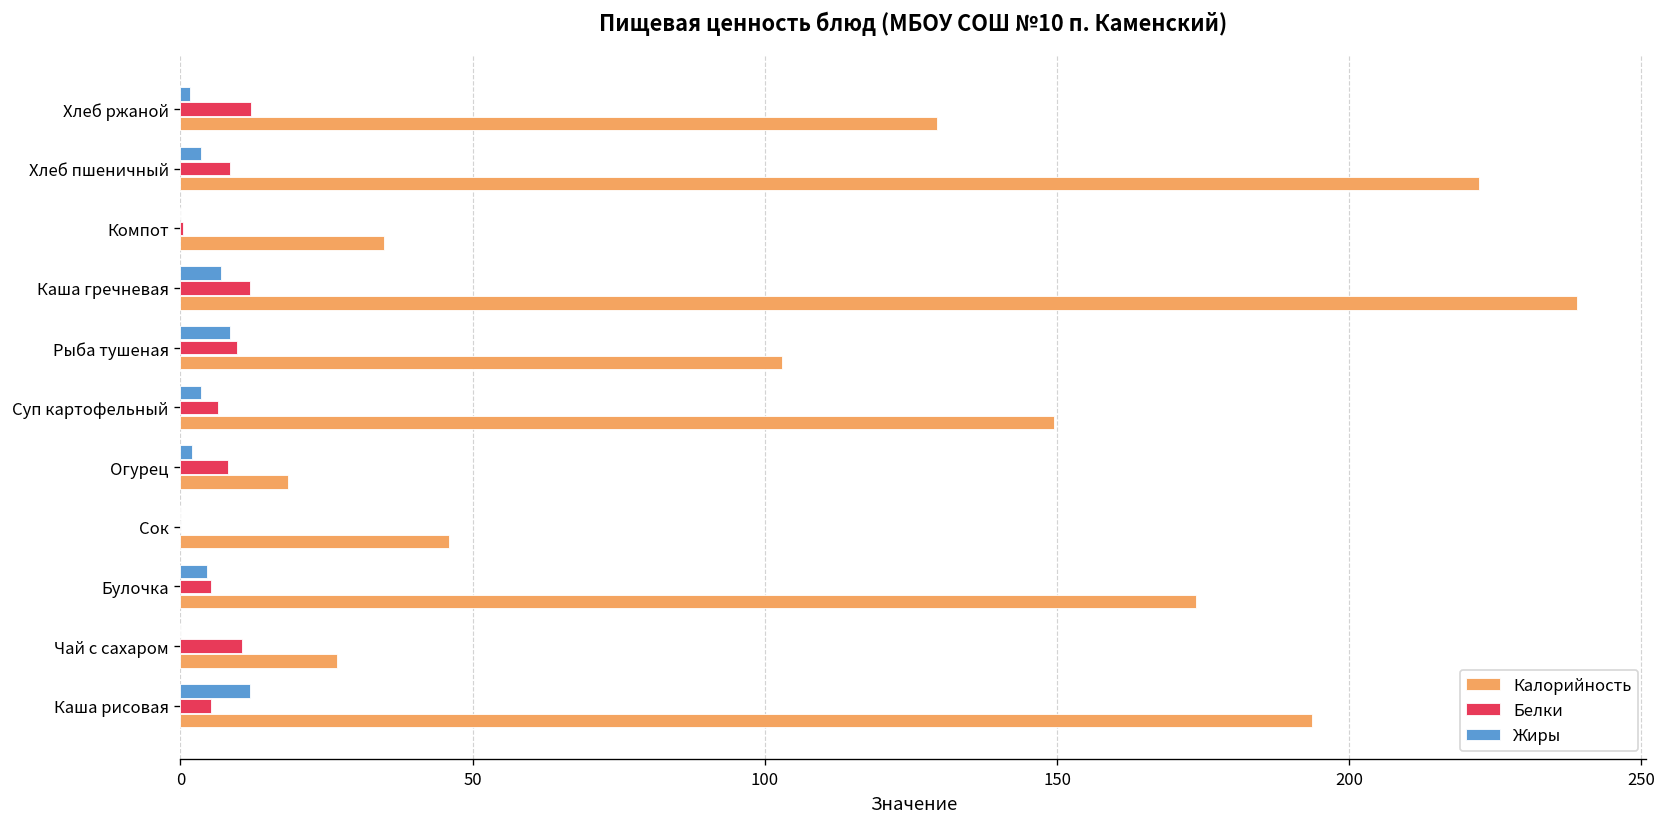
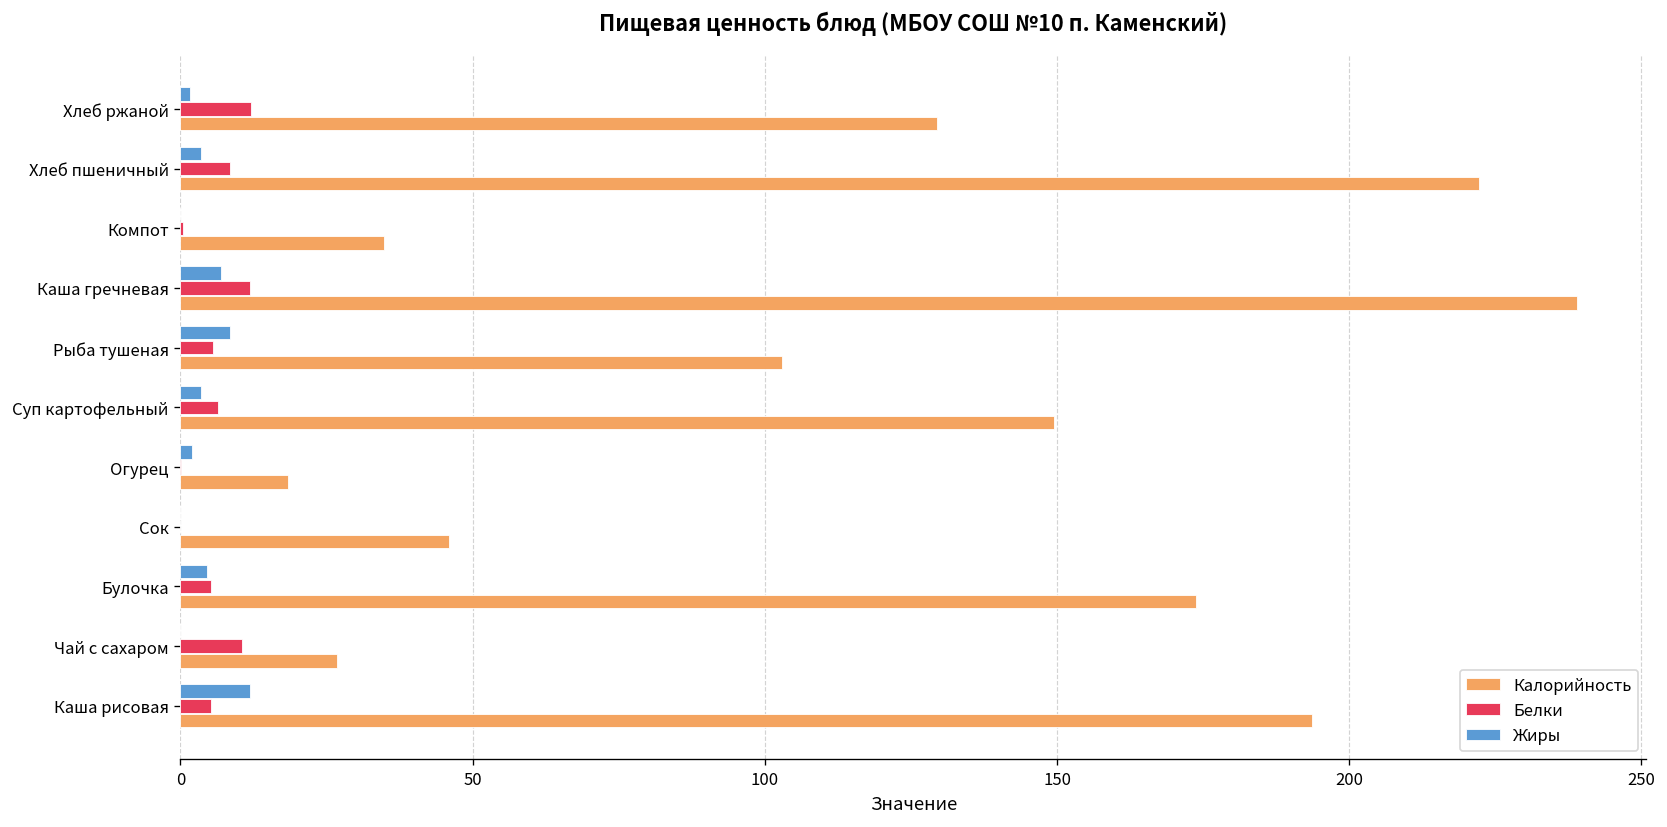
Белки, Рыба тушеная: 10 -> 6
Белки, Огурец: 8 -> 0
